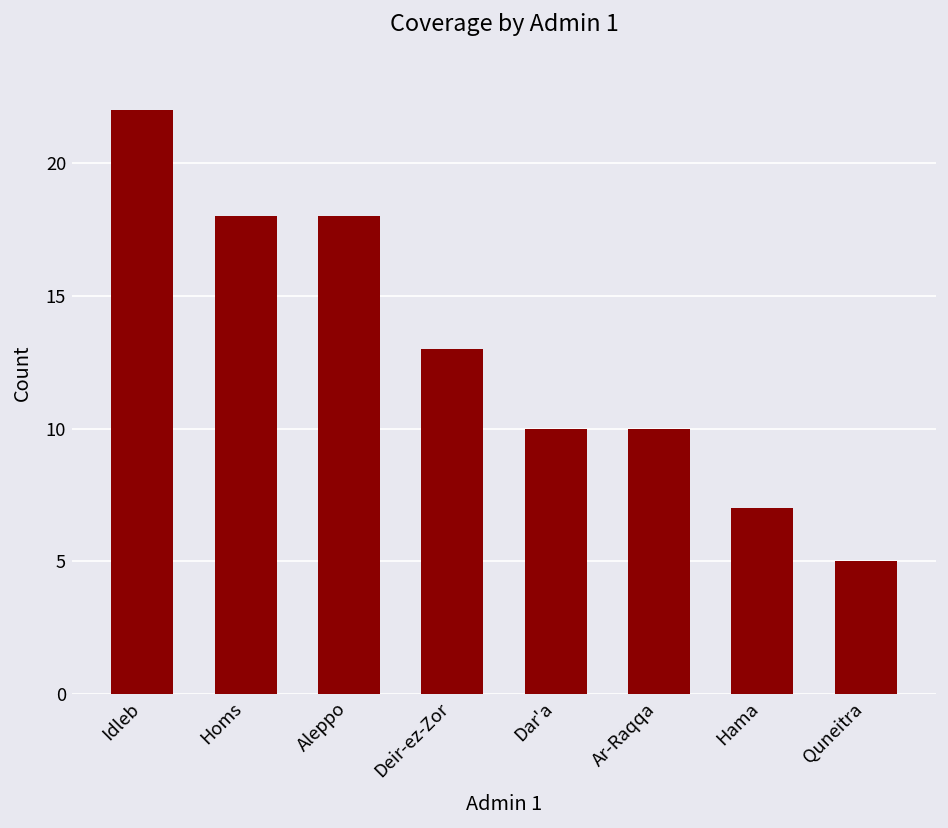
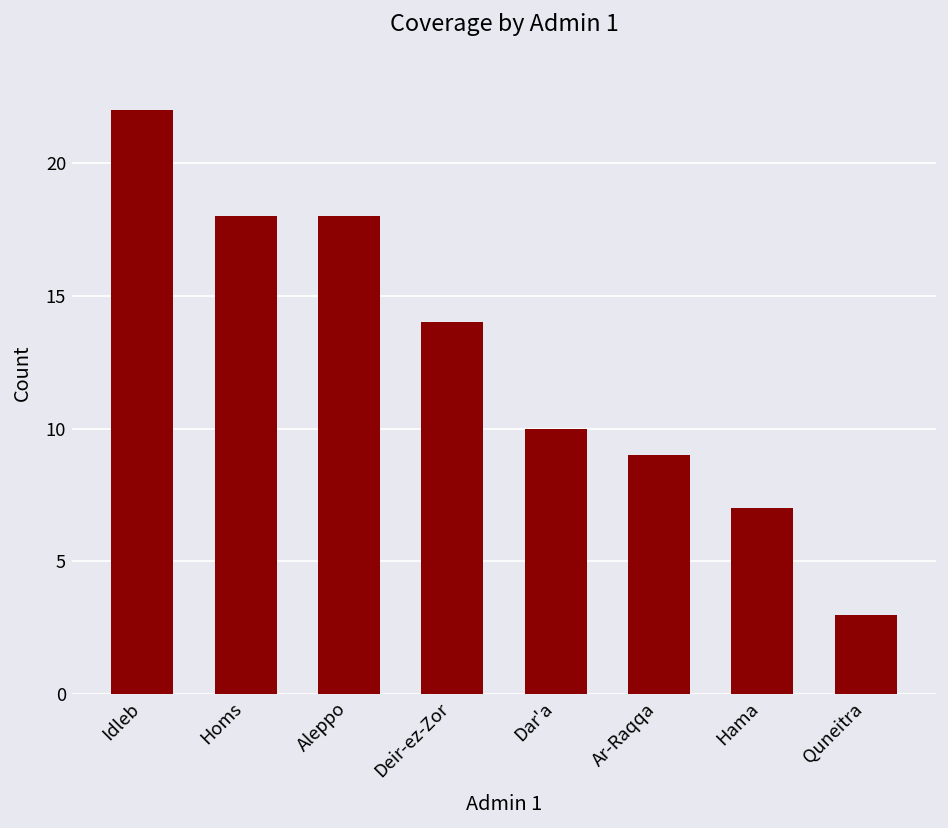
Deir-ez-Zor: 13 -> 14
Ar-Raqqa: 10 -> 9
Quneitra: 5 -> 3
